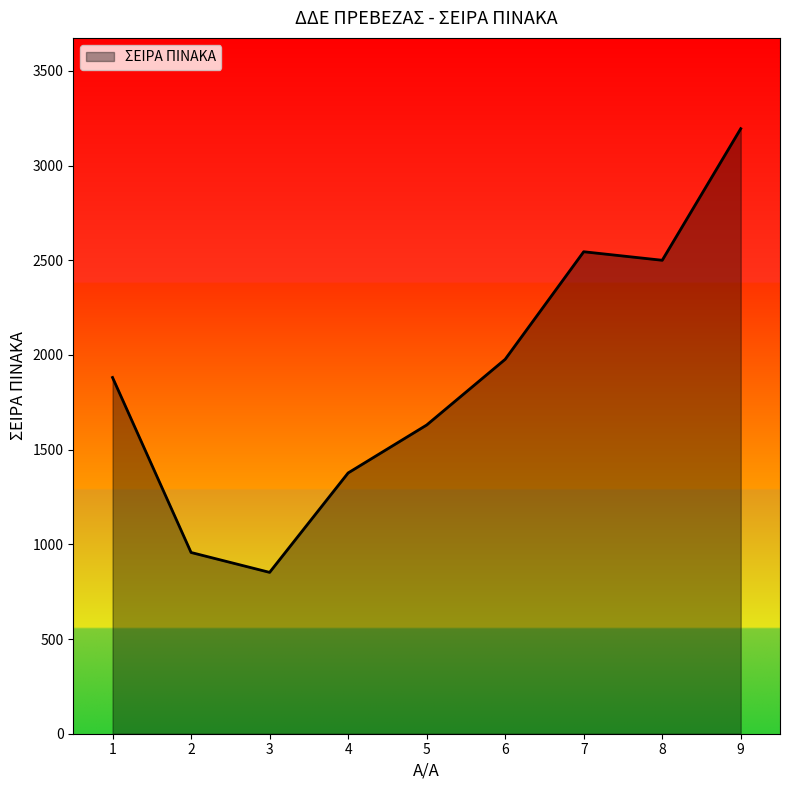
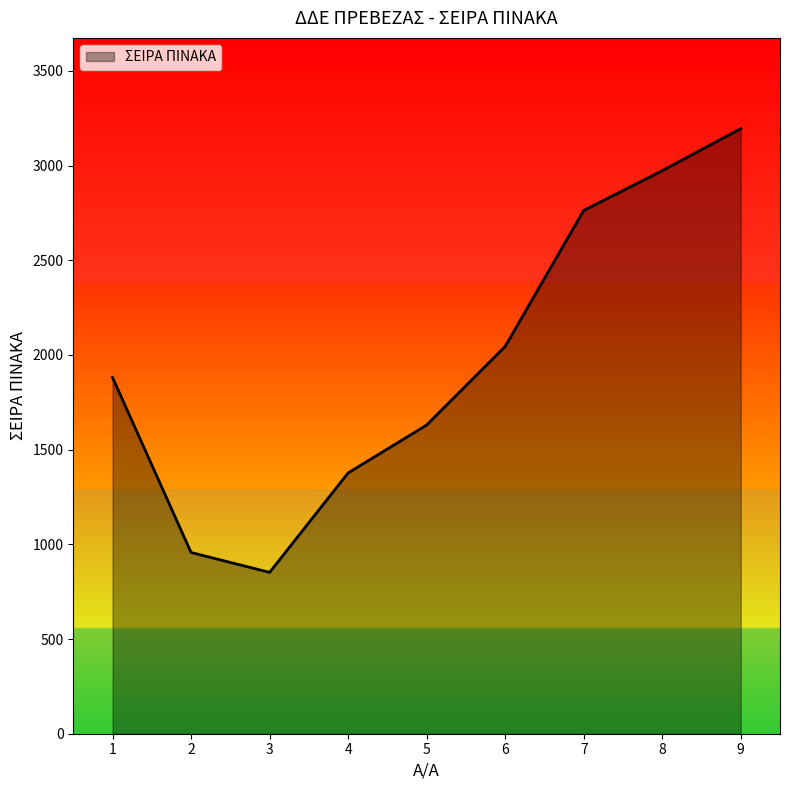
6: 1980 -> 2050
7: 2550 -> 2760
8: 2500 -> 2970
